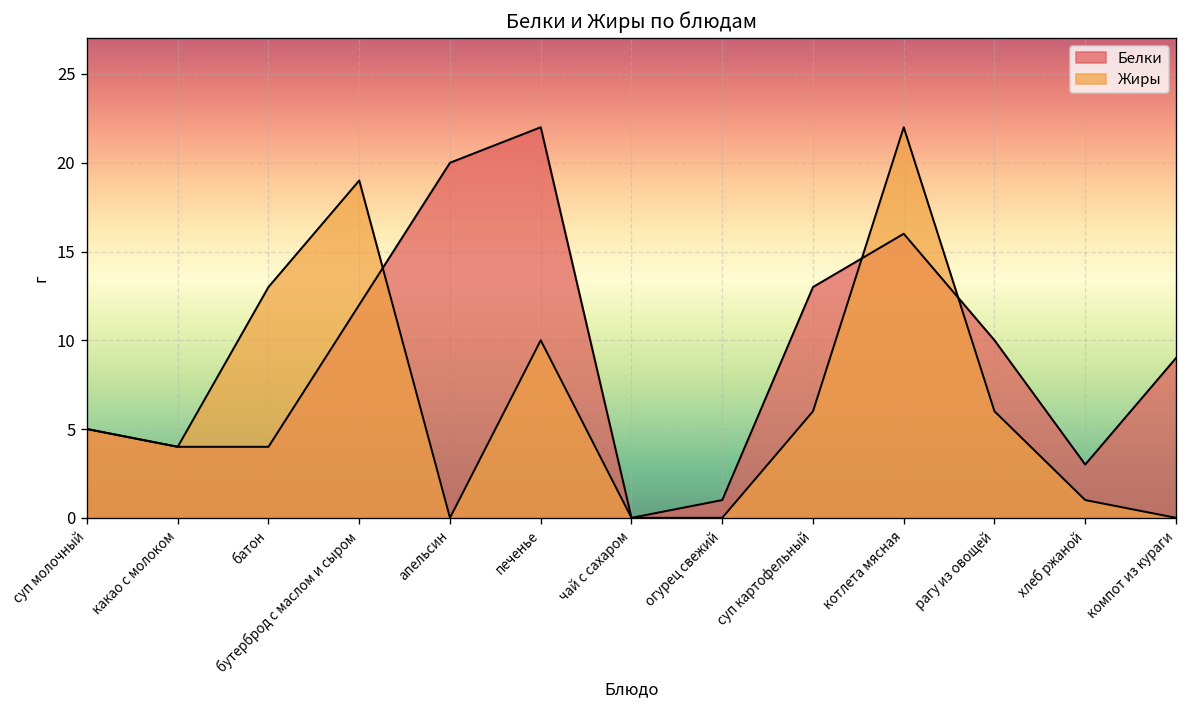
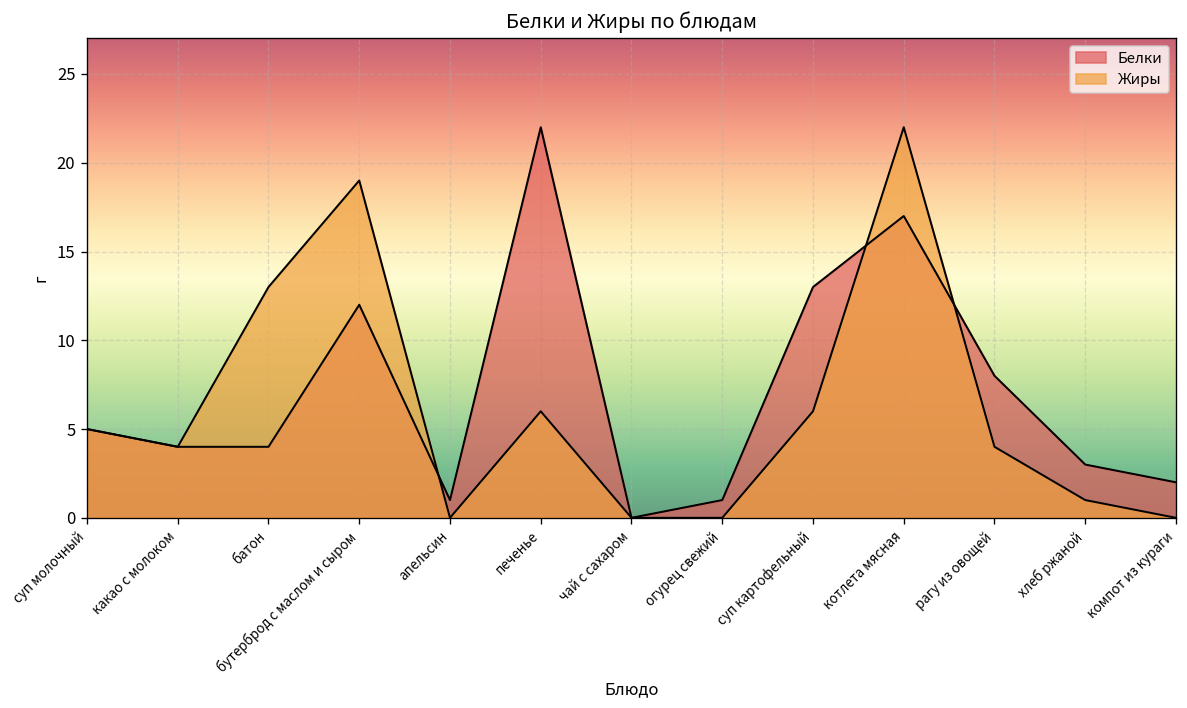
Белки, апельсин: 20 -> 1
Жиры, печенье: 10 -> 6
Белки, котлета мясная: 16 -> 17
Белки, рагу из овощей: 10 -> 8
Жиры, рагу из овощей: 6 -> 4
Белки, компот из кураги: 9 -> 2
